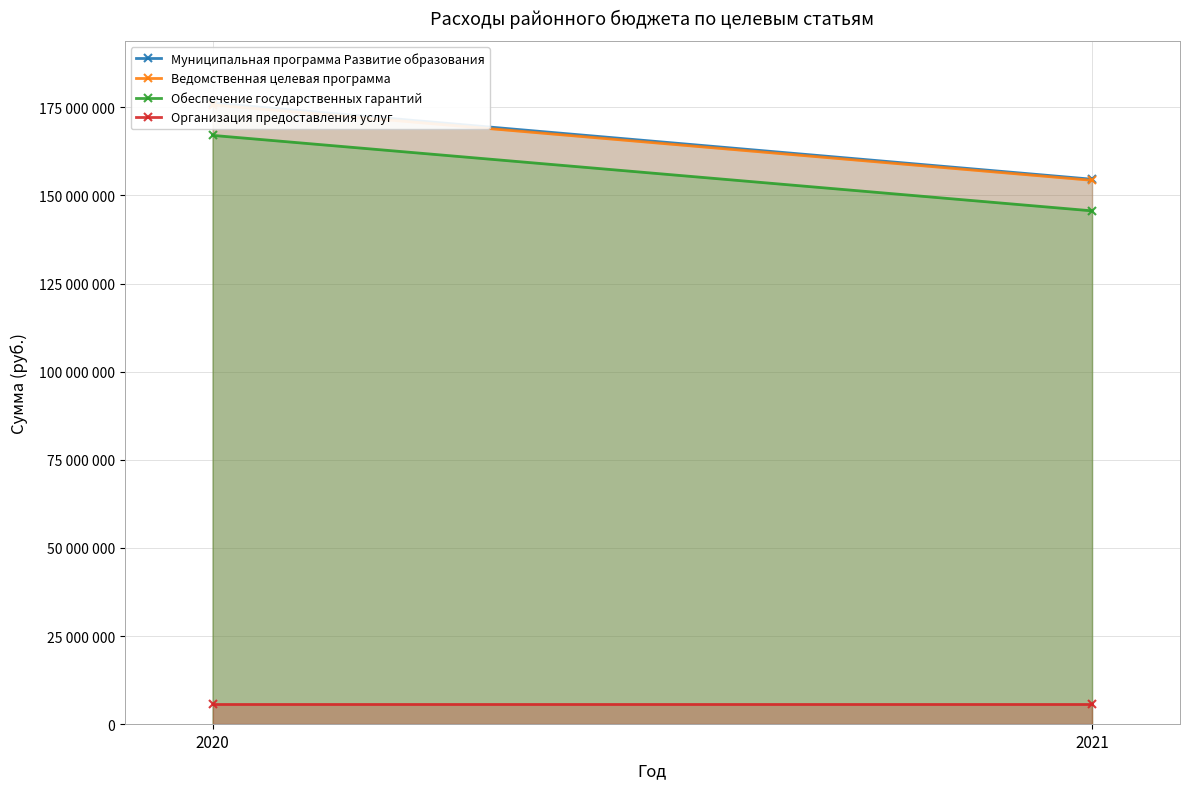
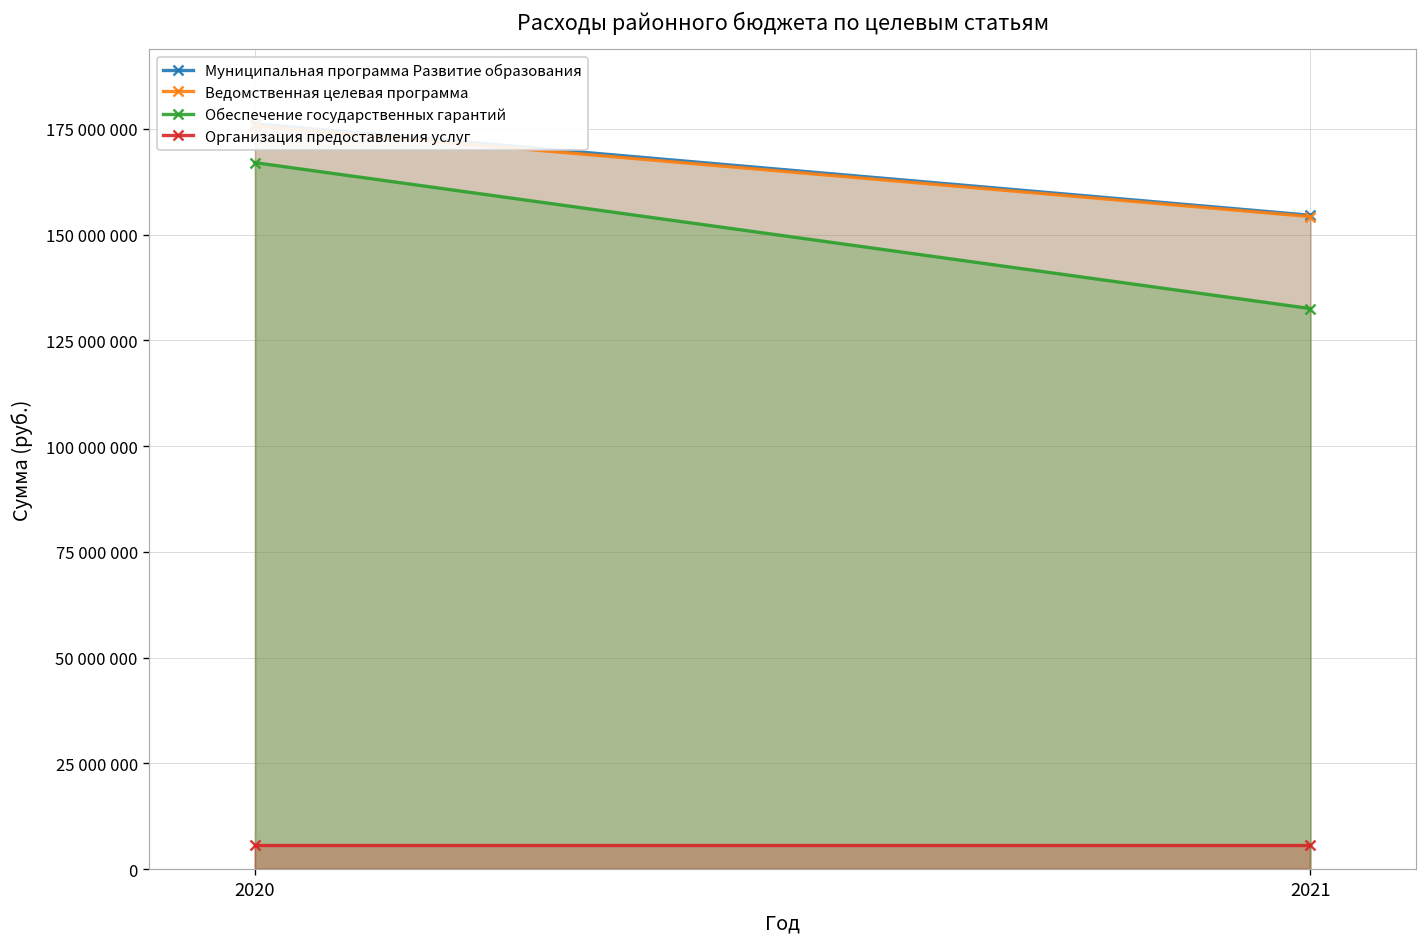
Обеспечение государственных гарантий, 2021: 146000000 -> 133000000
